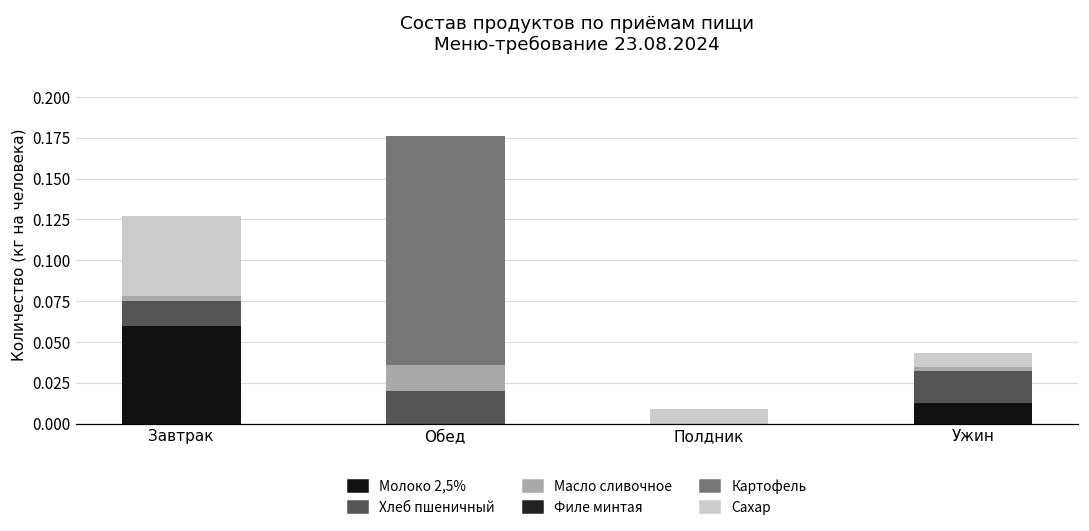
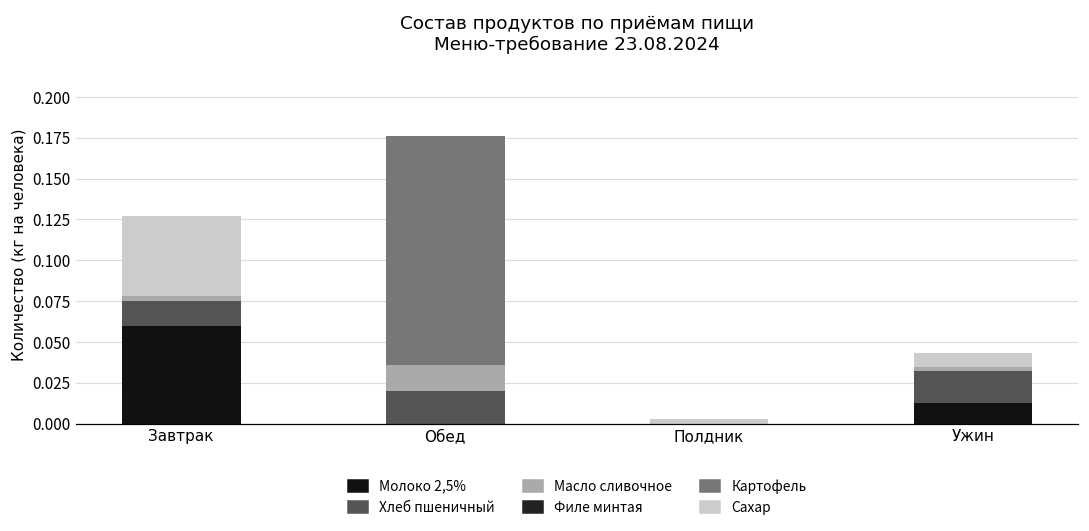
Сахар, Полдник: 0.009 -> 0.003
